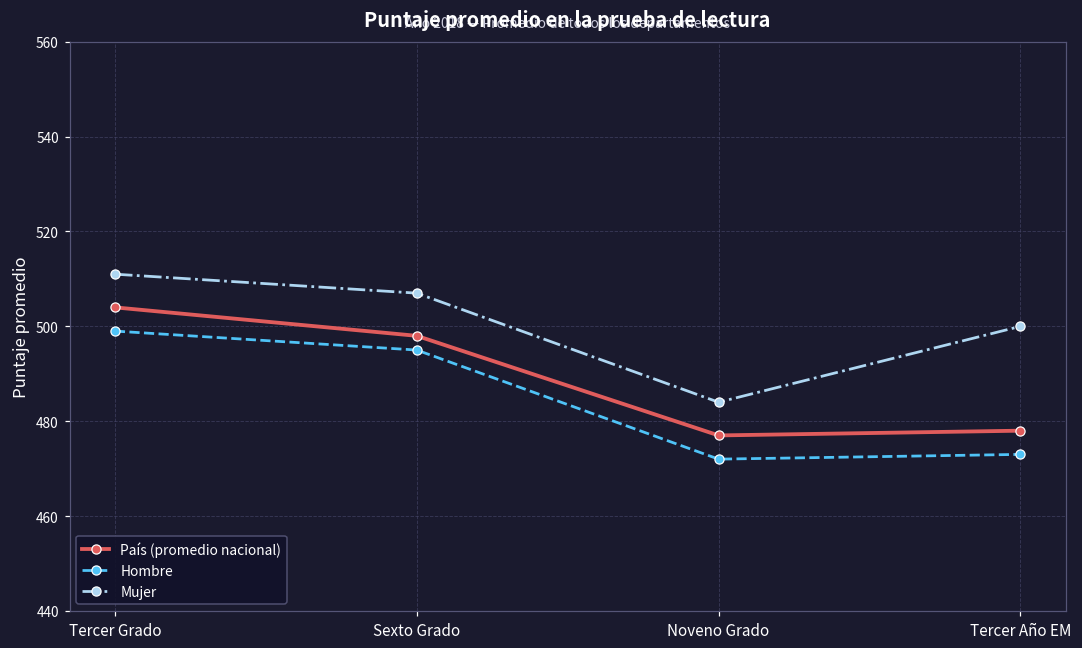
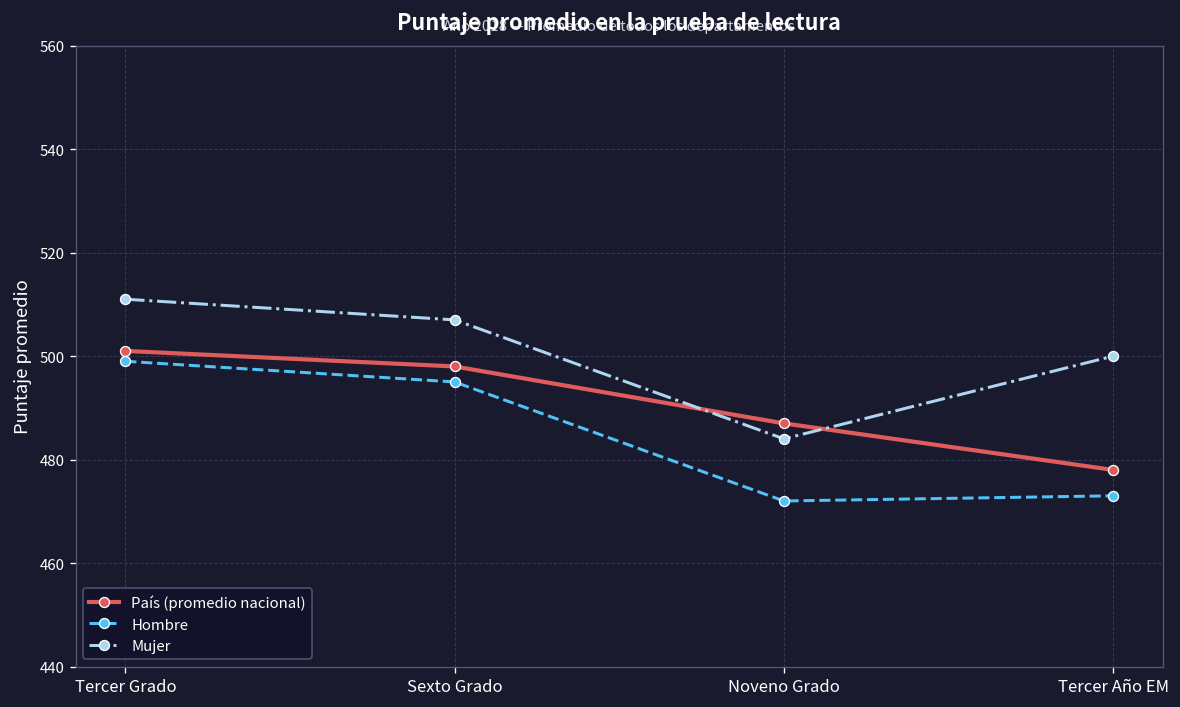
País (promedio nacional), Tercer Grado: 504 -> 501
País (promedio nacional), Noveno Grado: 477 -> 487
